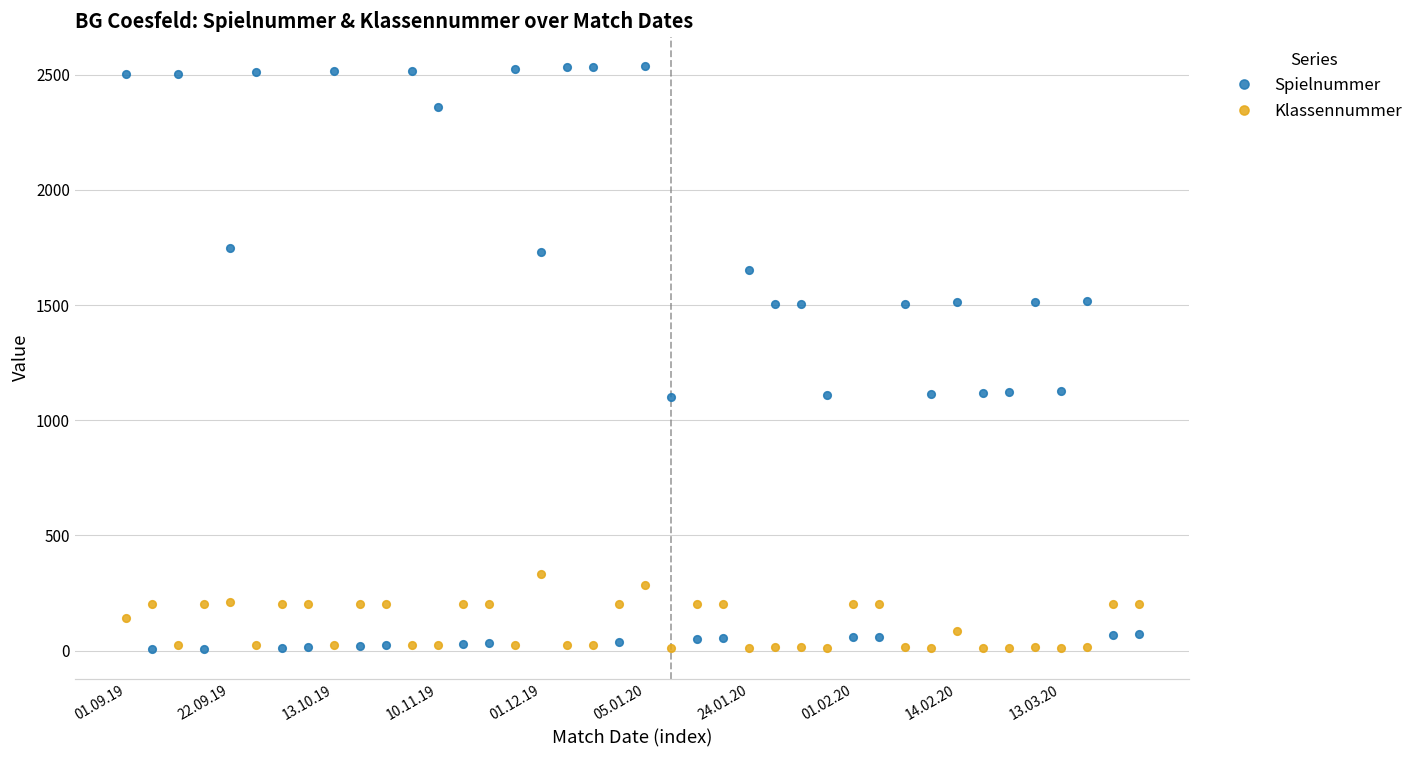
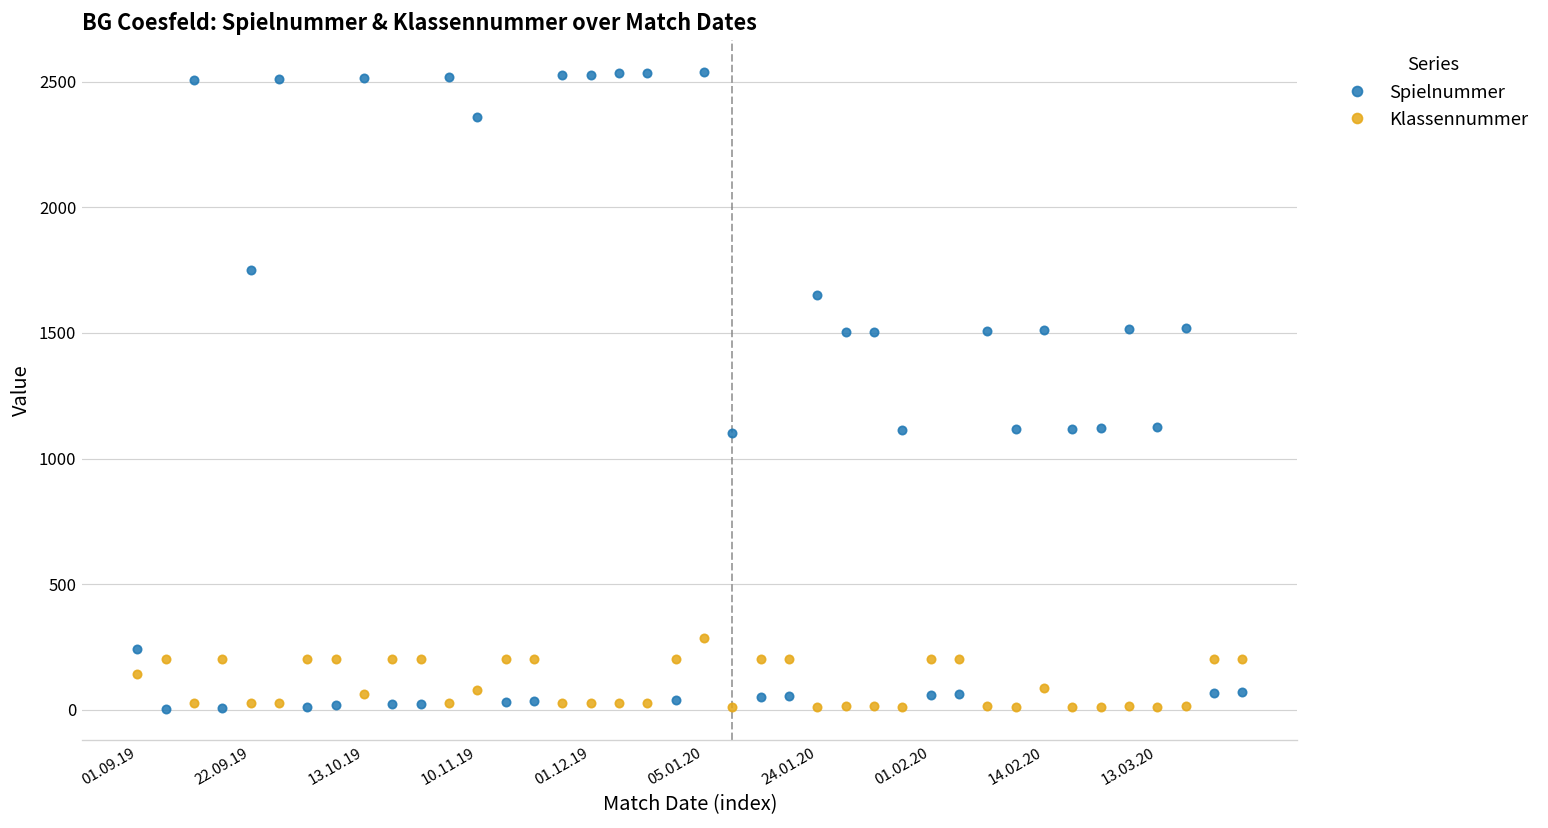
Spielnummer, 01.09.19: 2500 -> 240
Klassennummer, 22.09.19: 210 -> 30
Klassennummer, 13.10.19: 30 -> 60
Klassennummer, 10.11.19: 30 -> 80
Spielnummer, 01.12.19: 1730 -> 2530
Klassennummer, 01.12.19: 330 -> 30
